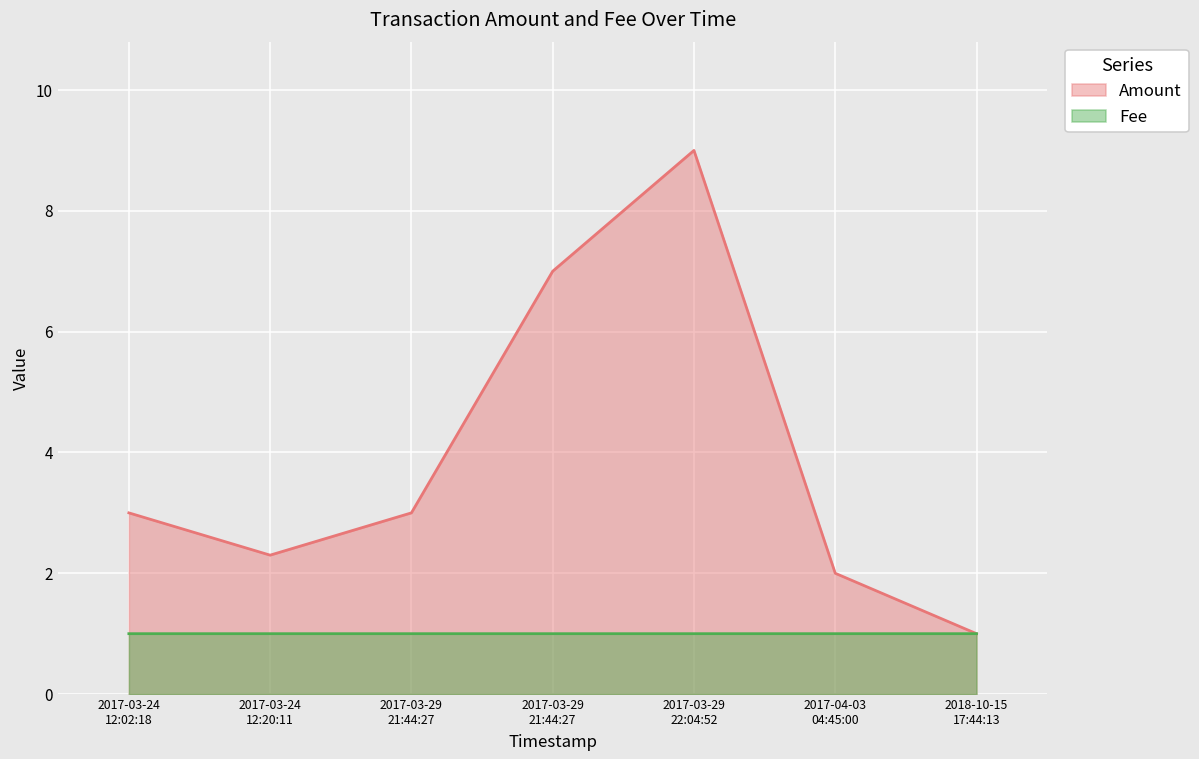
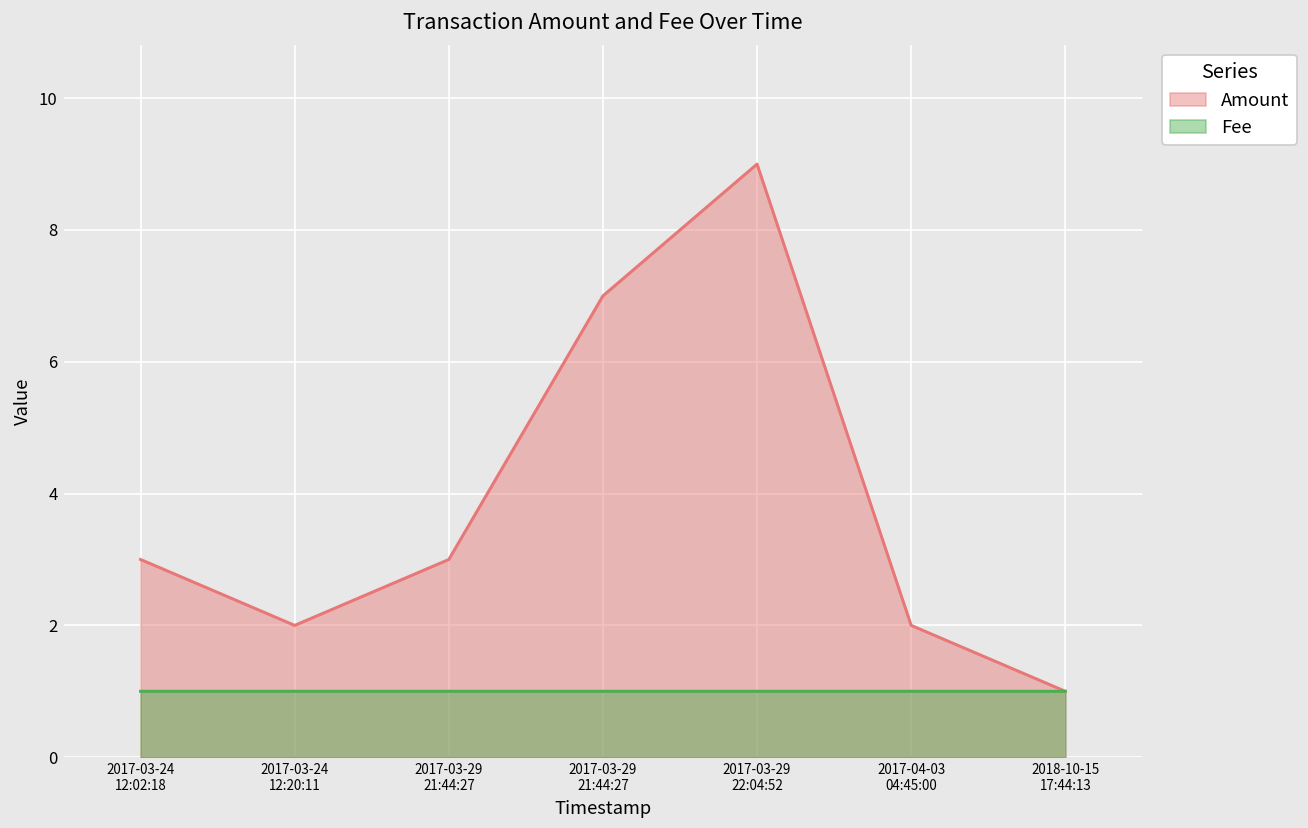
Amount, 2017-03-24 12:20:11: 2.3 -> 2.0
